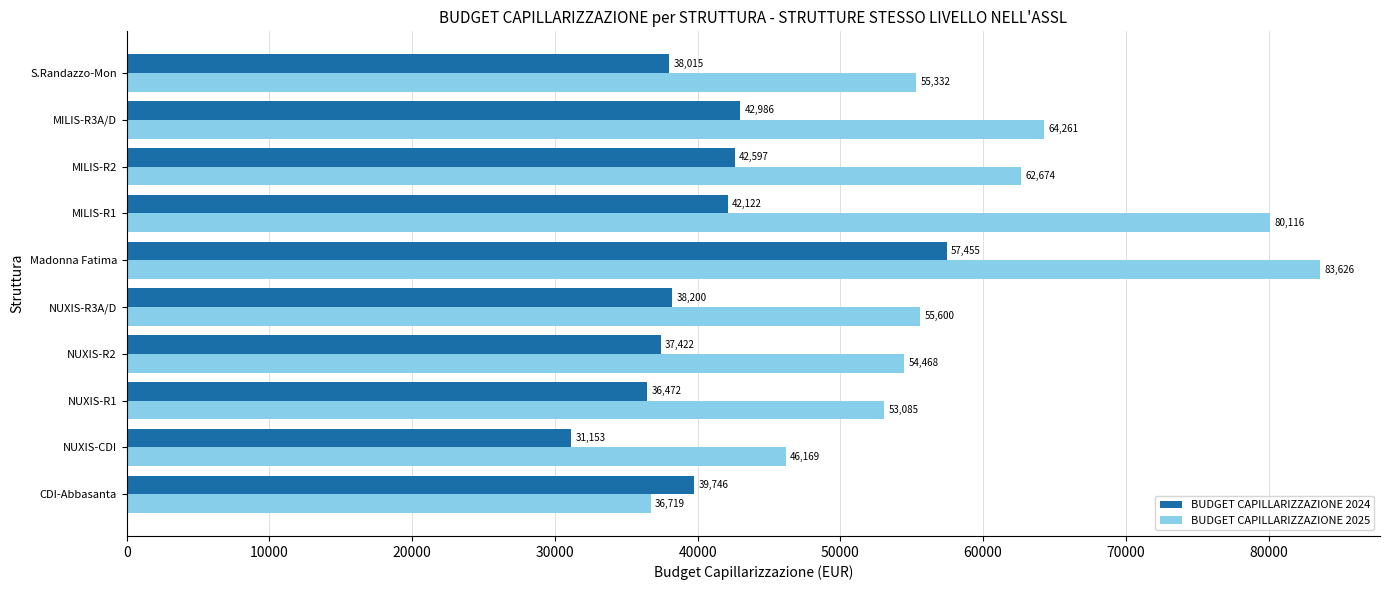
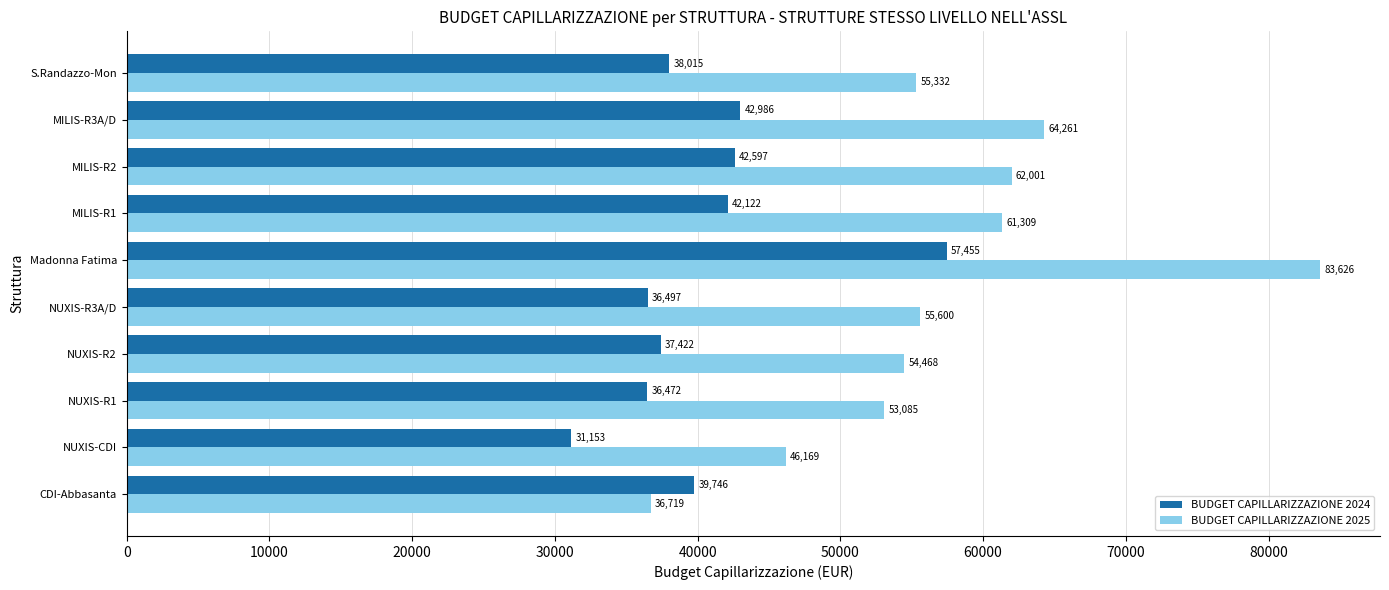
BUDGET CAPILLARIZZAZIONE 2025, MILIS-R2: 62,674 -> 62,001
BUDGET CAPILLARIZZAZIONE 2025, MILIS-R1: 80,116 -> 61,309
BUDGET CAPILLARIZZAZIONE 2024, NUXIS-R3A/D: 38,200 -> 36,497
